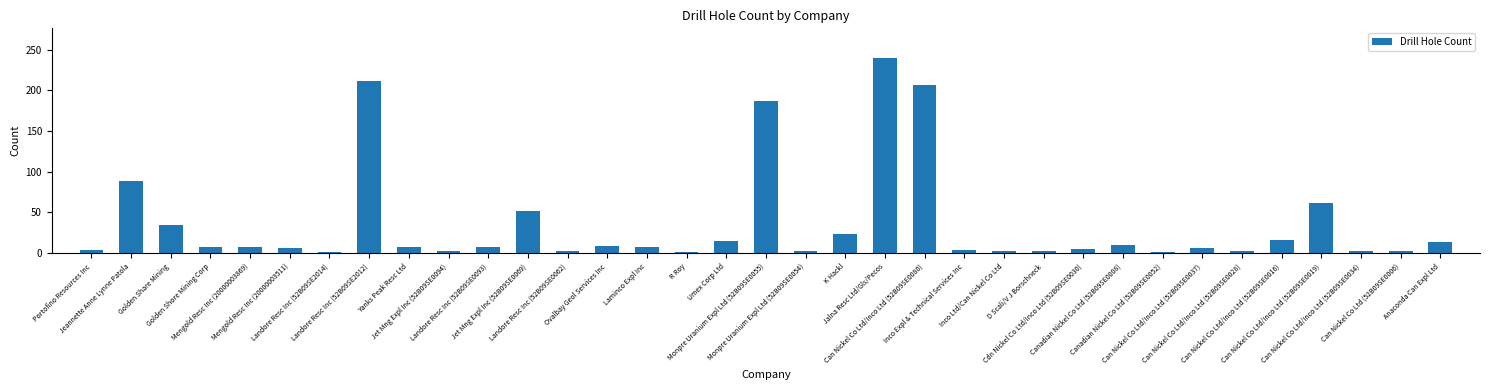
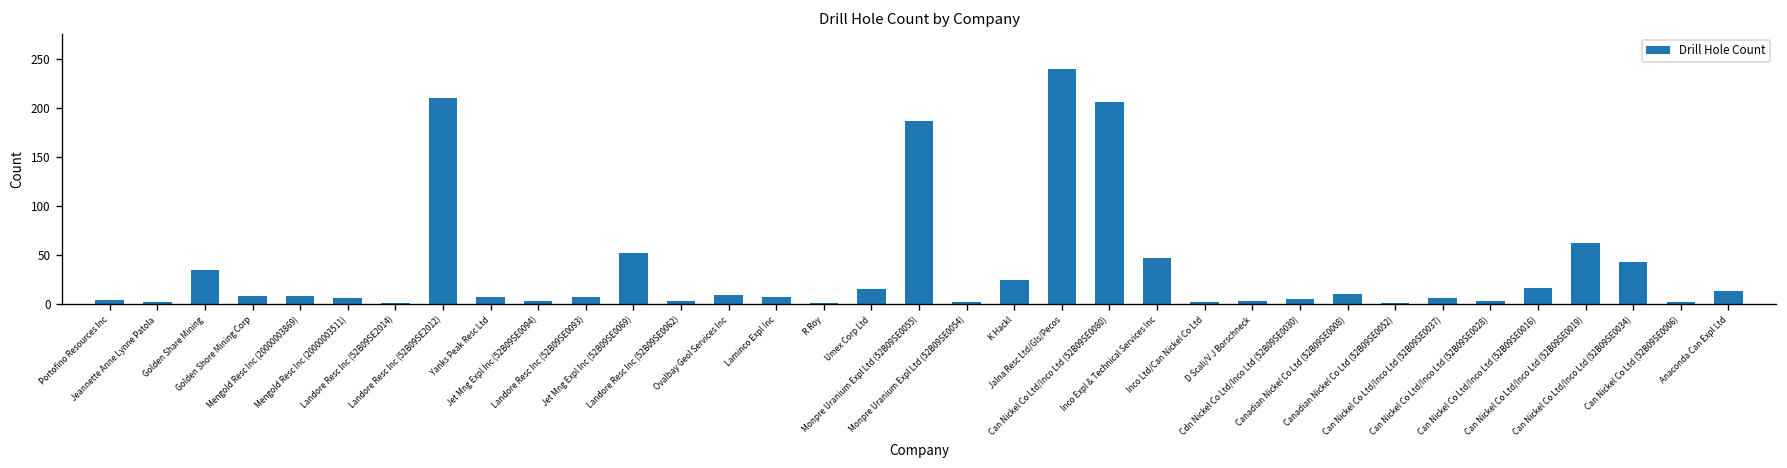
Jeannette Anne Lynne Patola: 90 -> 0
Inco Expl & Technical Services Inc: 0 -> 50
Can Nickel Co Ltd/Inco Ltd (52B09SE0034): 0 -> 40
